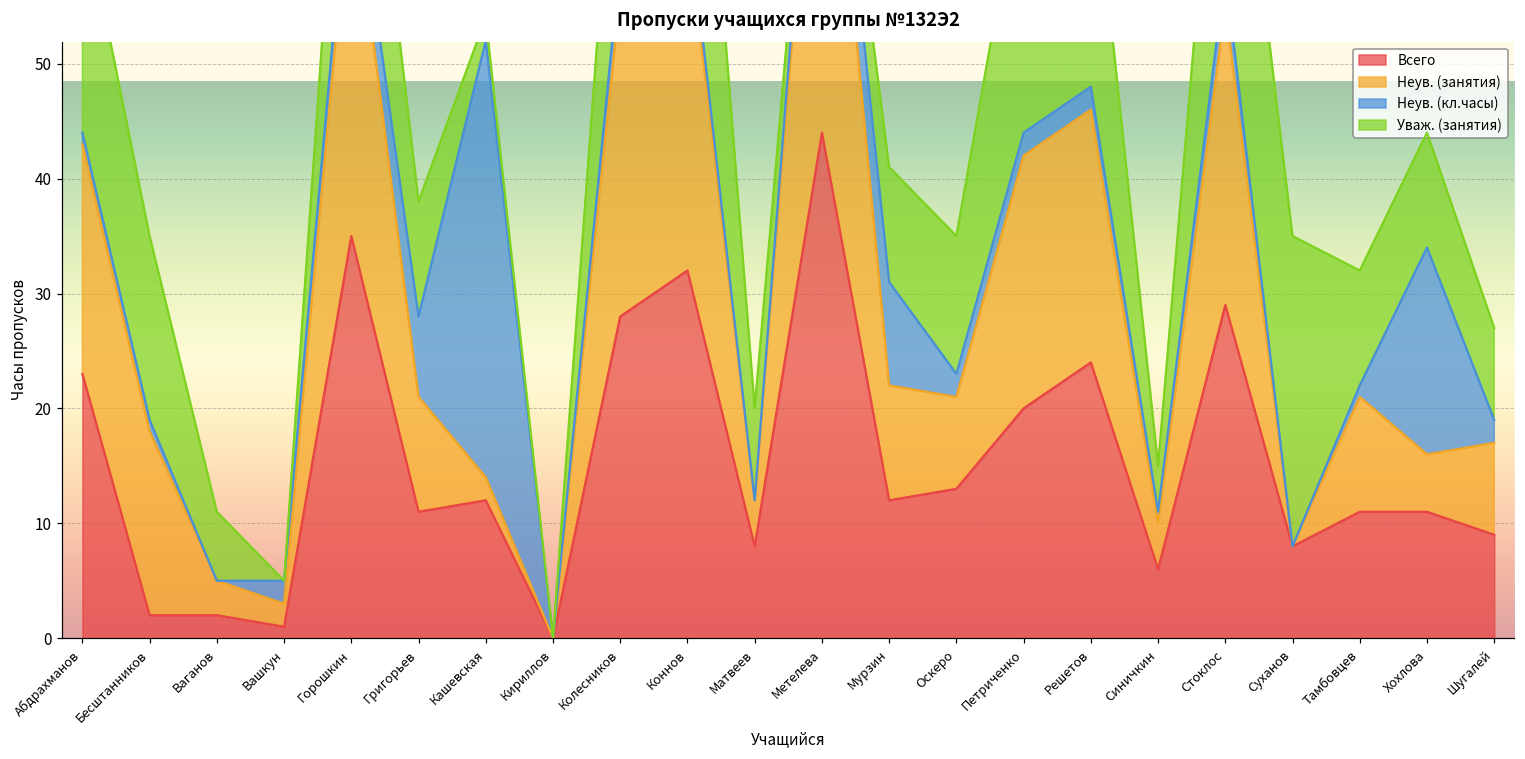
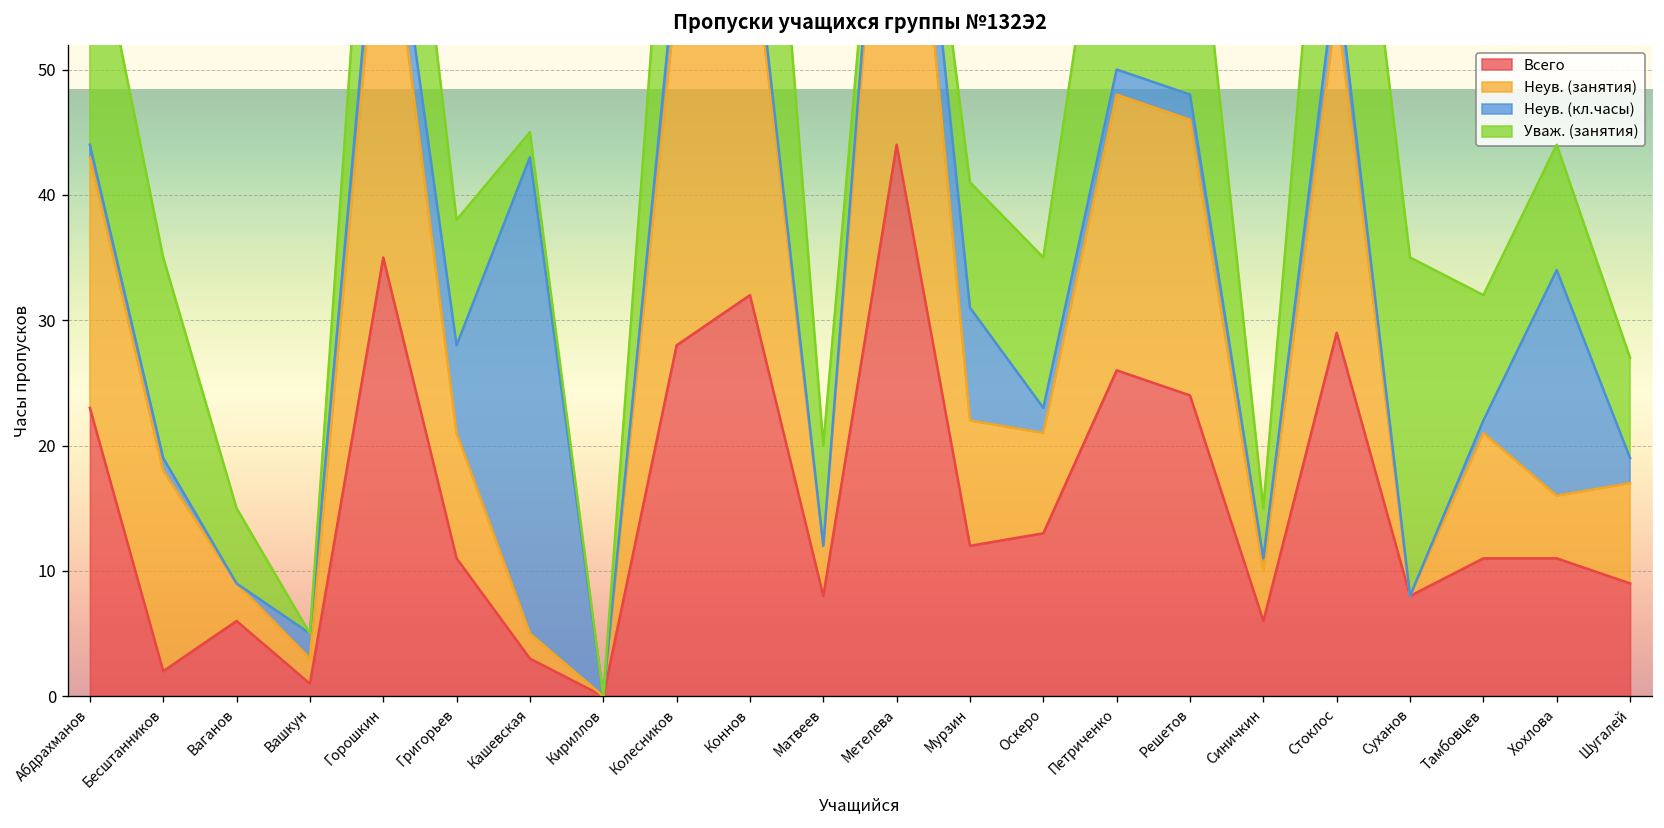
Всего, Ваганов: 2 -> 6
Всего, Кашевская: 12 -> 3
Всего, Петриченко: 20 -> 26
